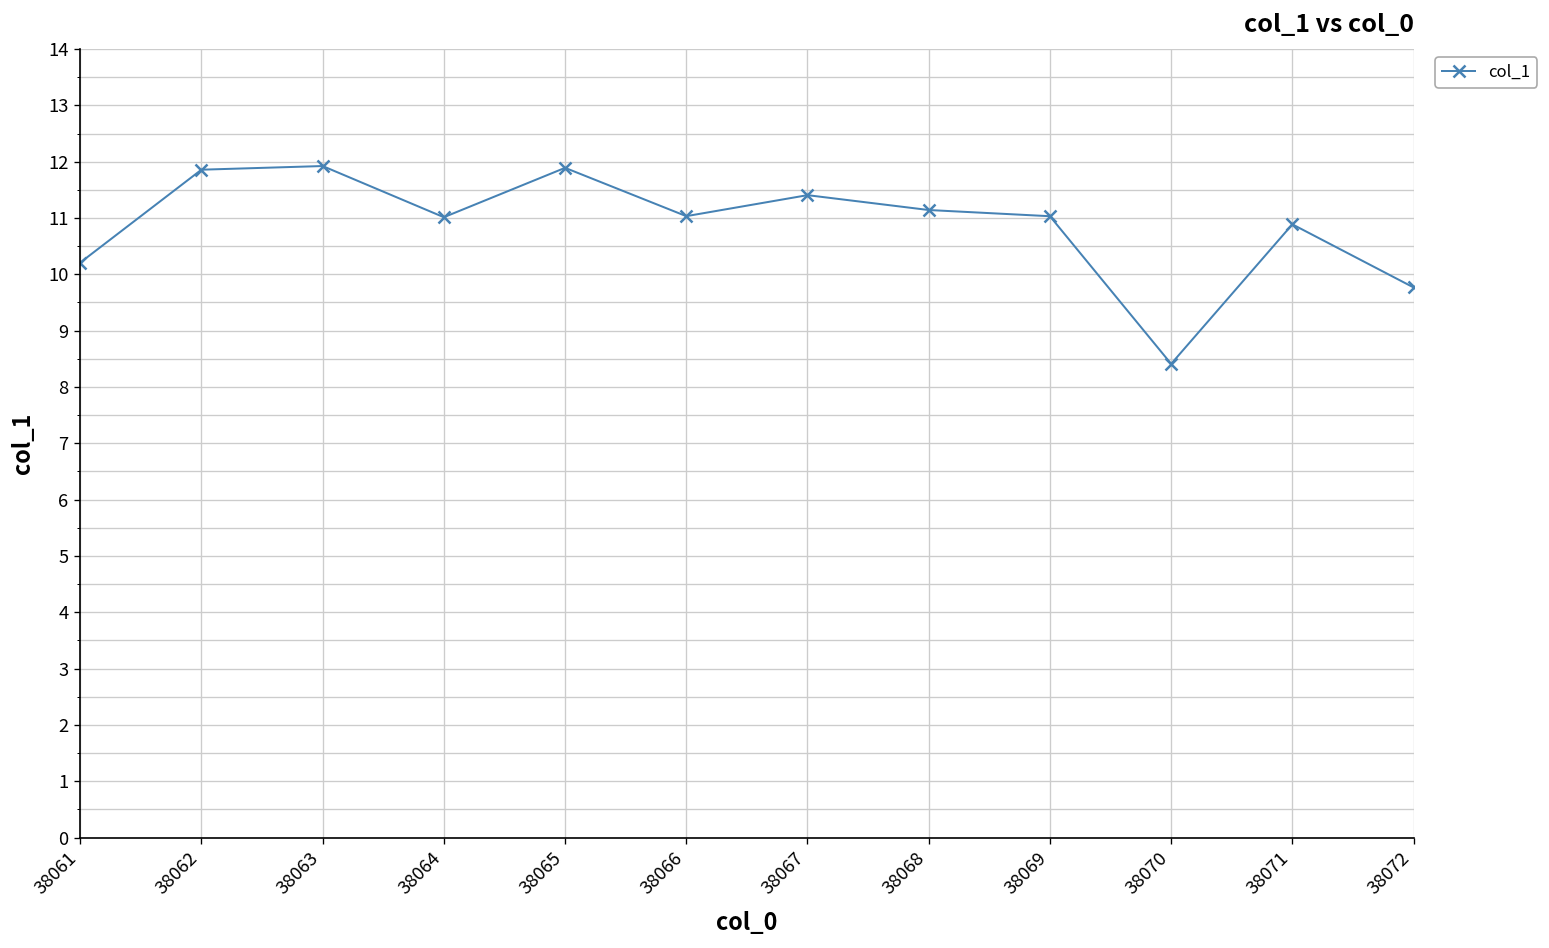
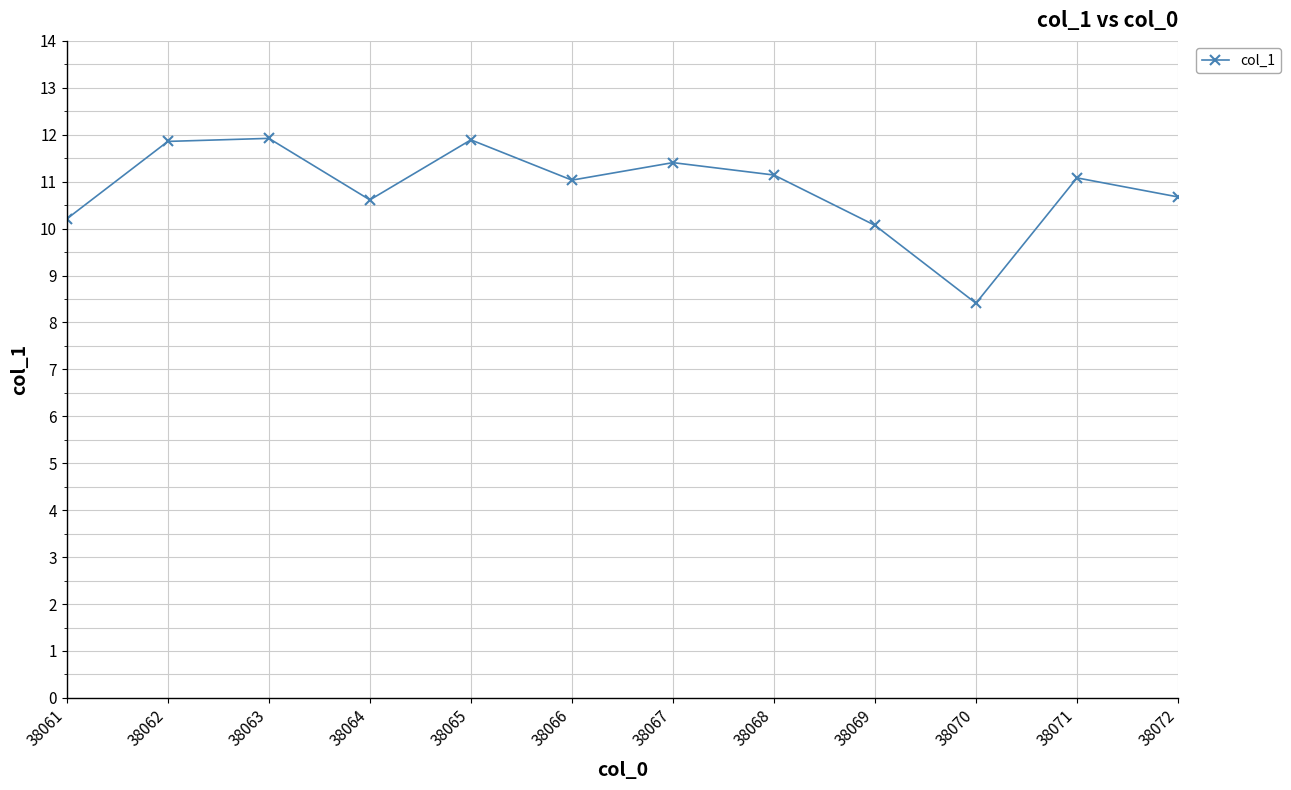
38064: 11.0 -> 10.6
38069: 11.0 -> 10.1
38071: 10.9 -> 11.1
38072: 9.8 -> 10.7
